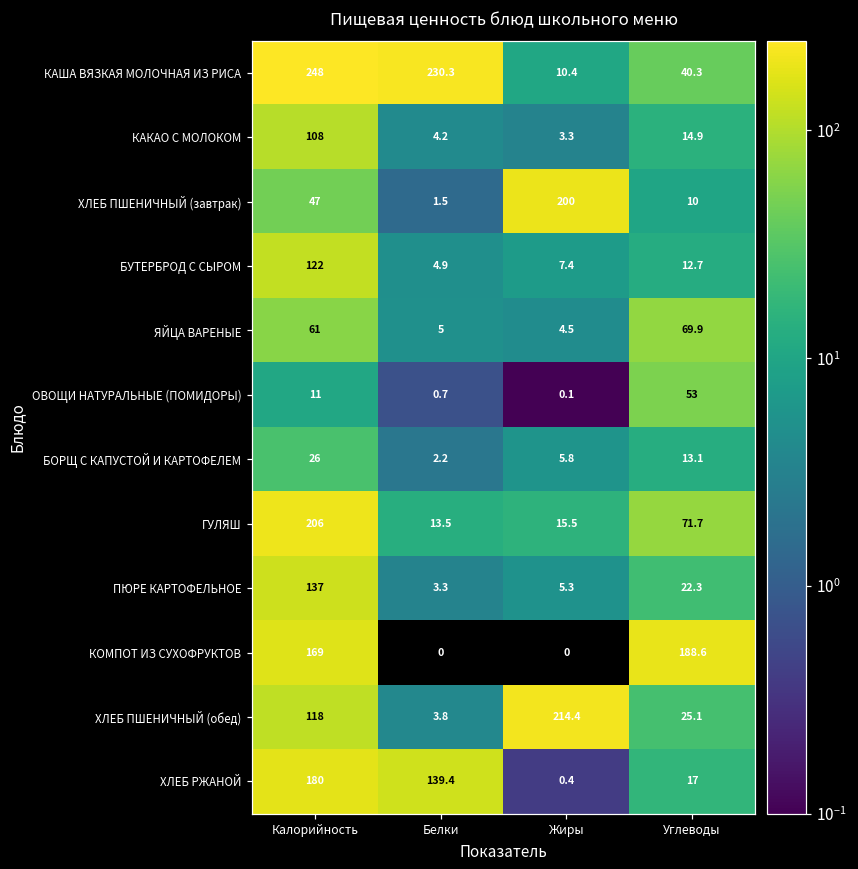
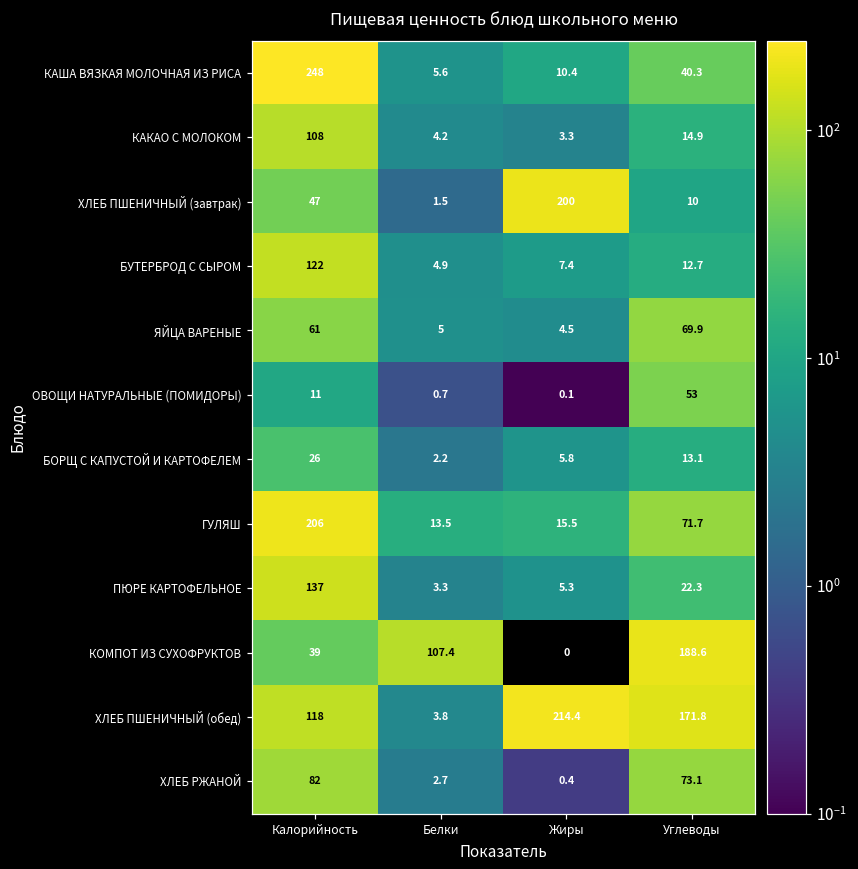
КАША ВЯЗКАЯ МОЛОЧНАЯ ИЗ РИСА, Белки: 230.3 -> 5.6
КОМПОТ ИЗ СУХОФРУКТОВ, Калорийность: 169 -> 39
КОМПОТ ИЗ СУХОФРУКТОВ, Белки: 0 -> 107.4
ХЛЕБ ПШЕНИЧНЫЙ (обед), Углеводы: 25.1 -> 171.8
ХЛЕБ РЖАНОЙ, Калорийность: 180 -> 82
ХЛЕБ РЖАНОЙ, Белки: 139.4 -> 2.7
ХЛЕБ РЖАНОЙ, Углеводы: 17 -> 73.1
